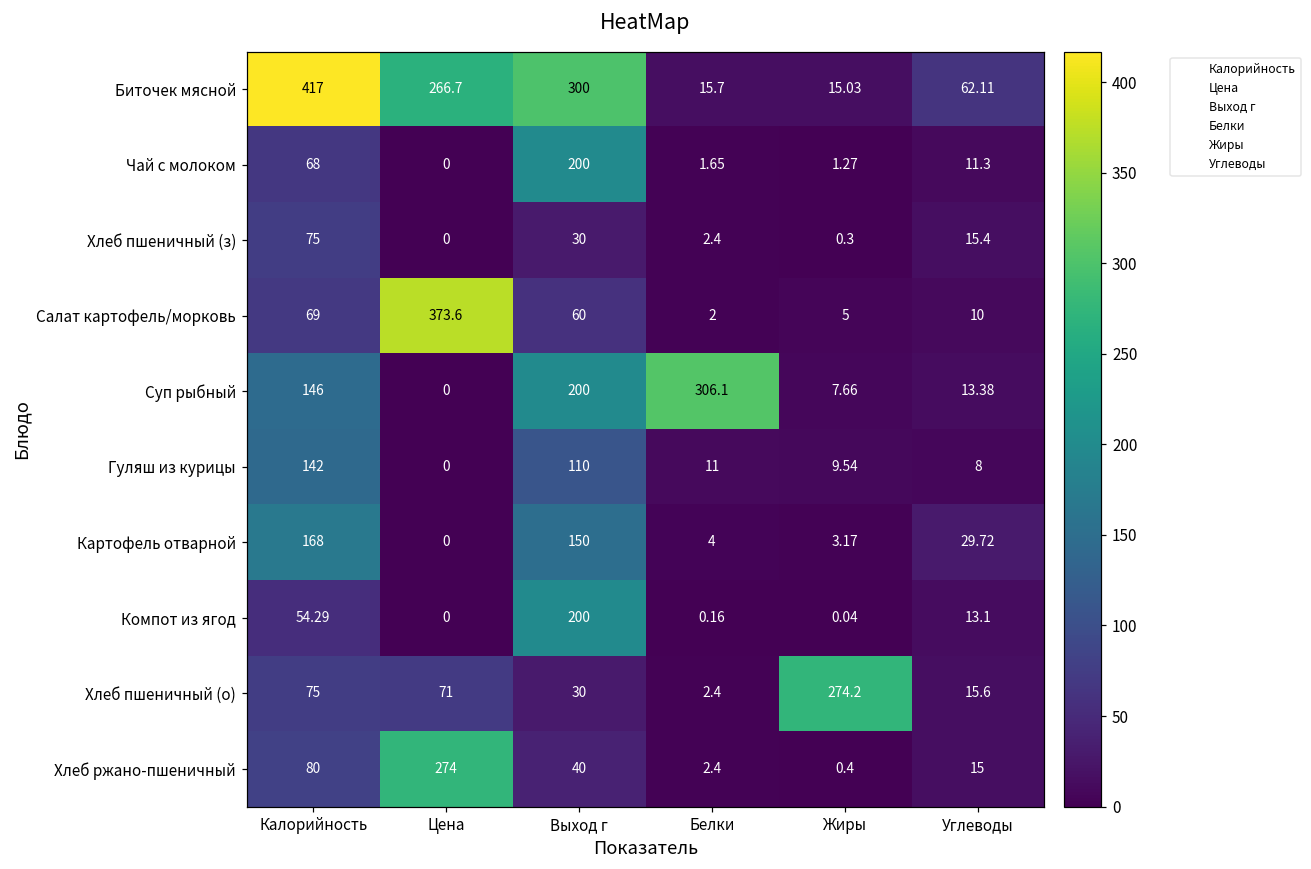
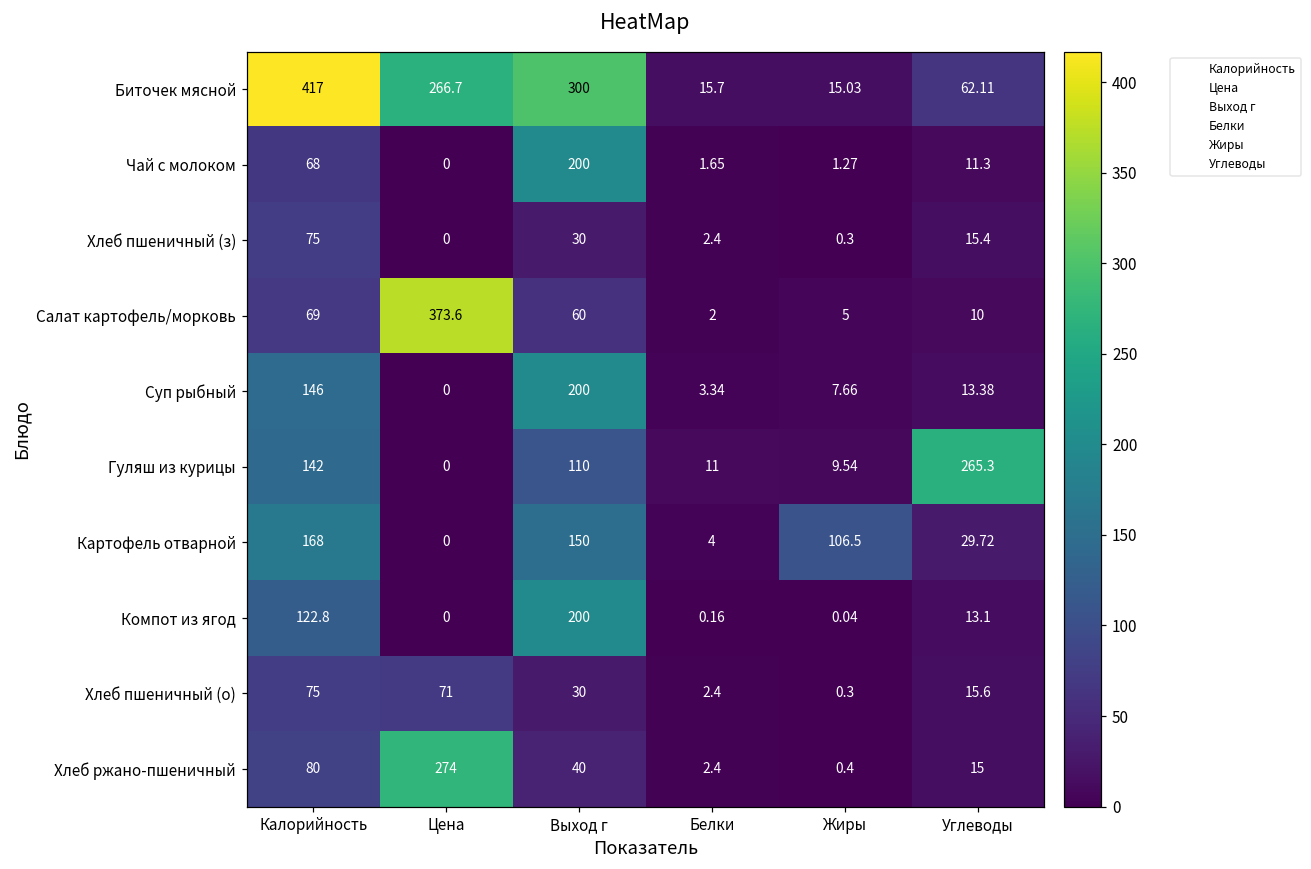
Суп рыбный, Белки: 306.1 -> 3.34
Гуляш из курицы, Углеводы: 8 -> 265.3
Картофель отварной, Жиры: 3.17 -> 106.5
Компот из ягод, Калорийность: 54.29 -> 122.8
Хлеб пшеничный (о), Жиры: 274.2 -> 0.3
